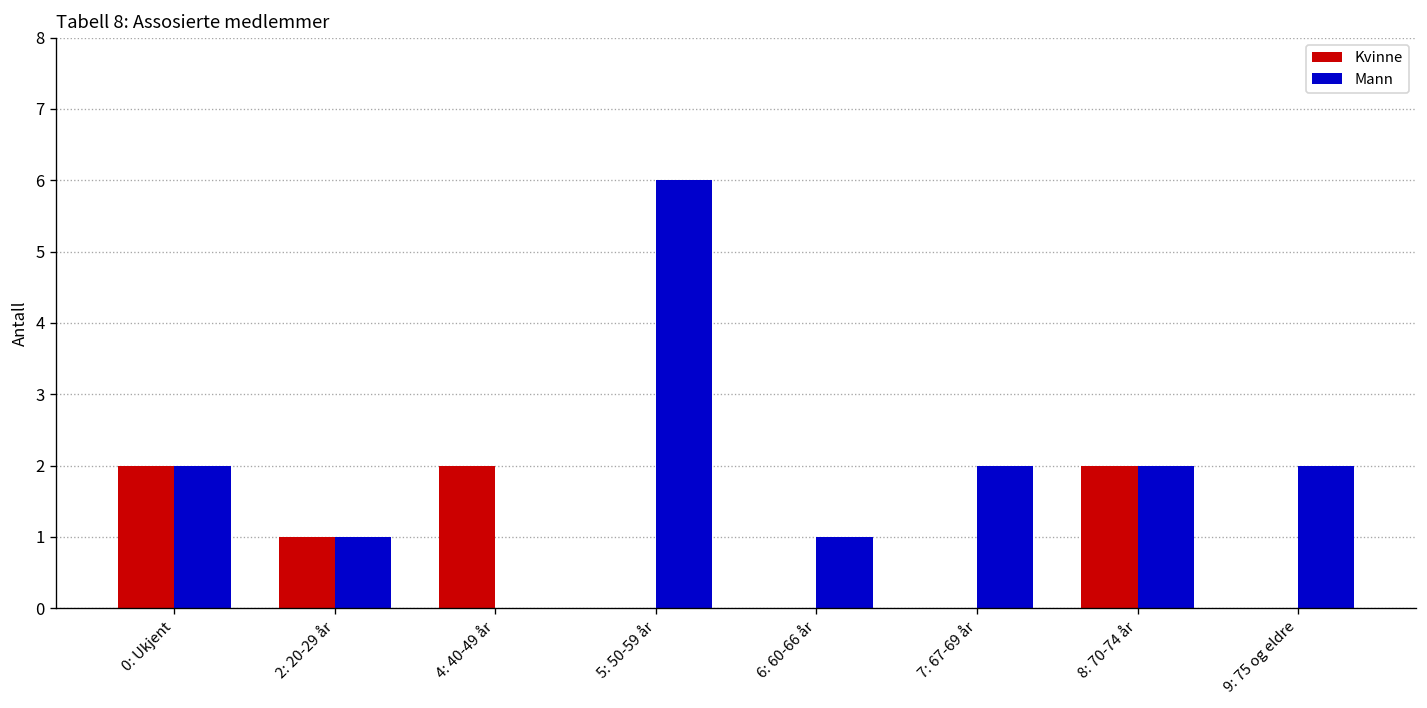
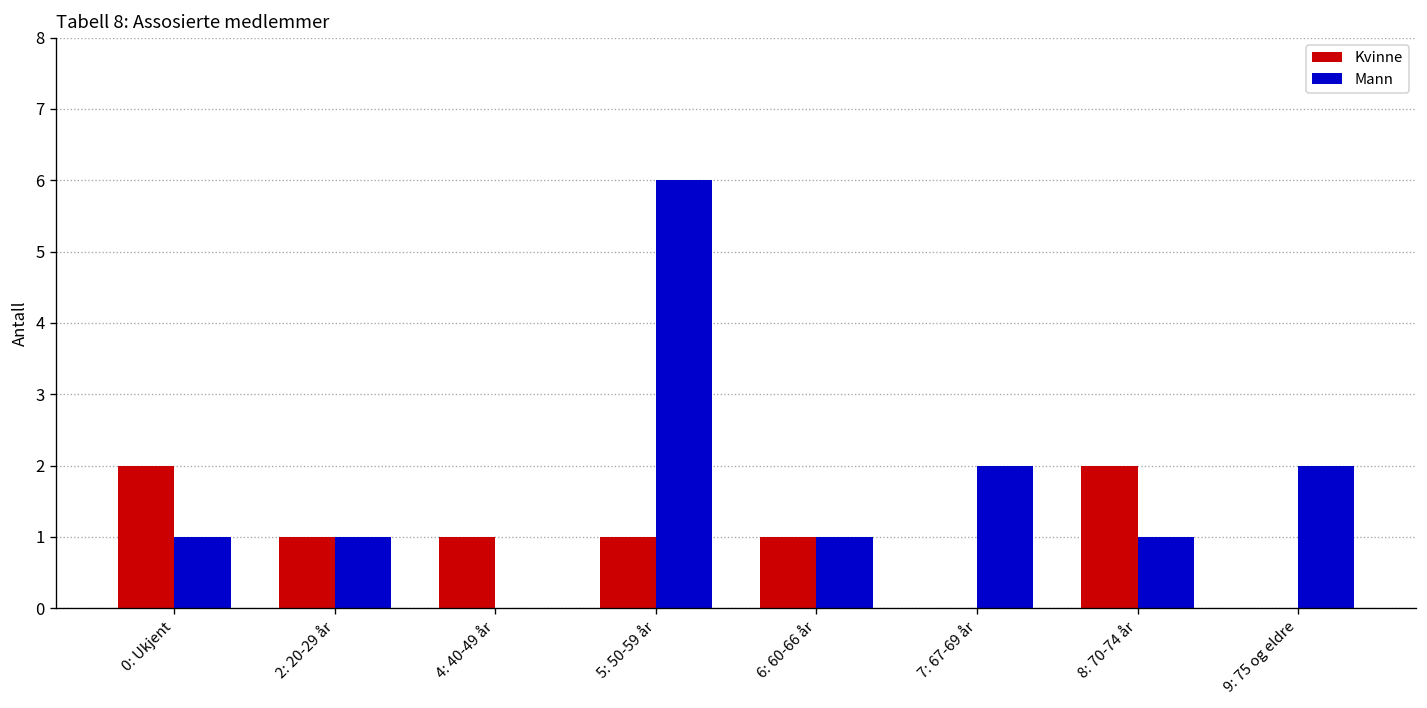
Mann, 0: Ukjent: 2 -> 1
Kvinne, 4: 40-49 år: 2 -> 1
Kvinne, 5: 50-59 år: 0 -> 1
Kvinne, 6: 60-66 år: 0 -> 1
Mann, 8: 70-74 år: 2 -> 1
